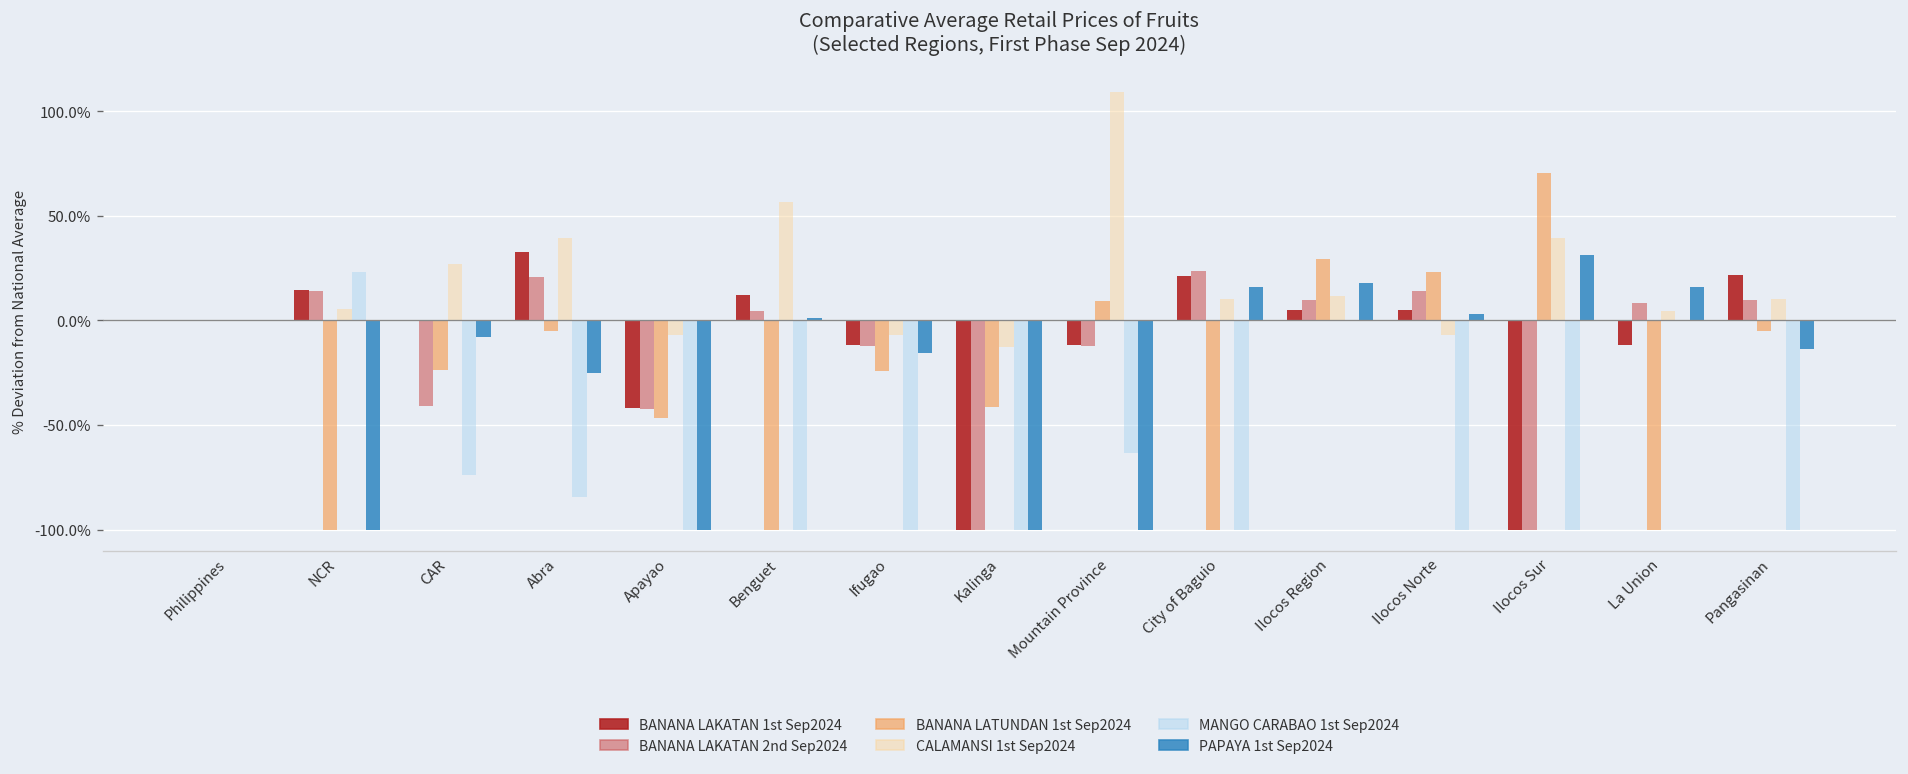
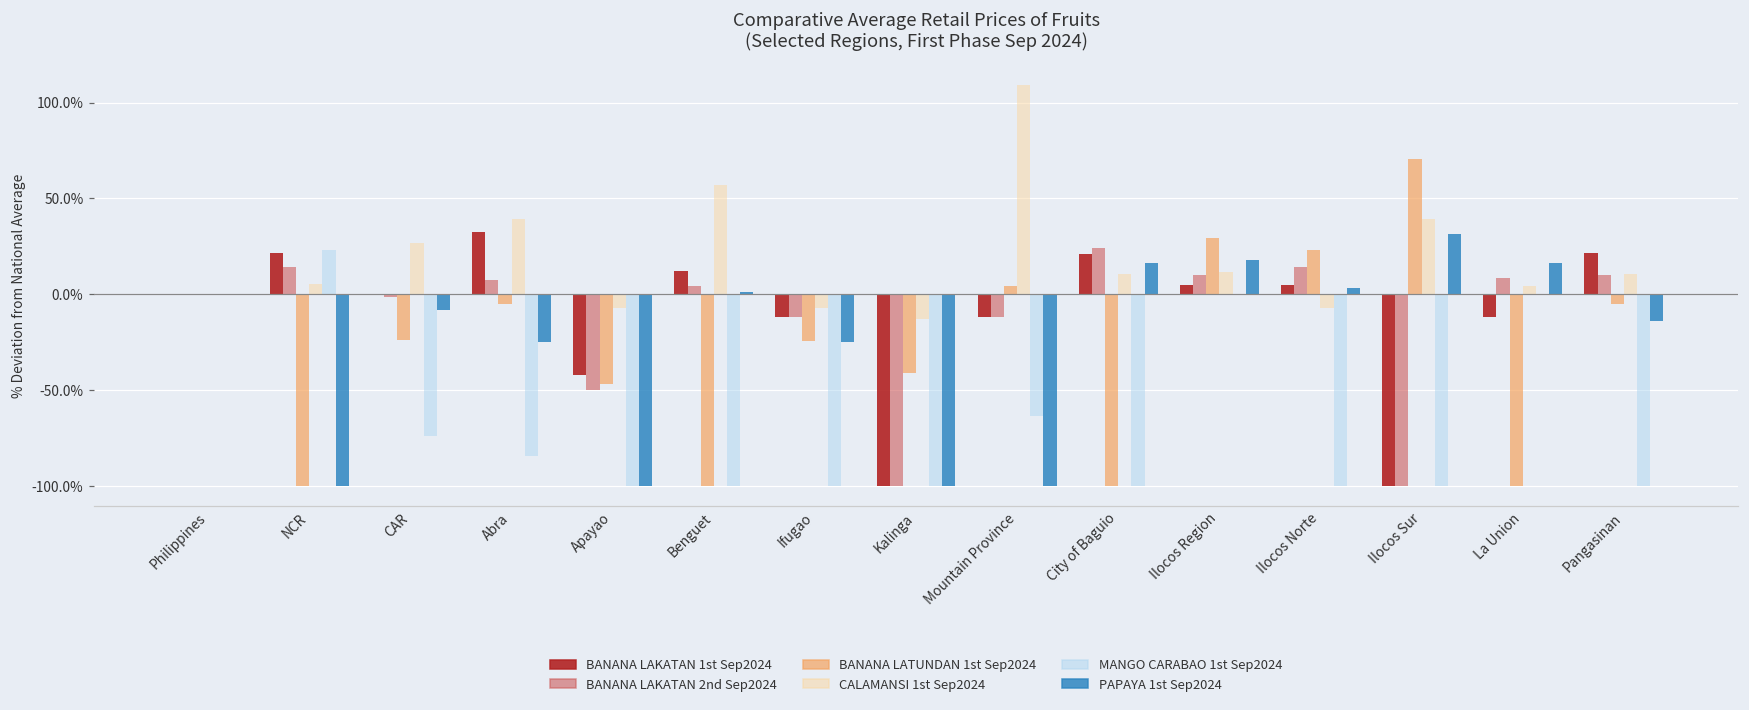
BANANA LAKATAN 1st Sep2024, NCR: 14% -> 22%
BANANA LAKATAN 2nd Sep2024, CAR: -41% -> -2%
BANANA LAKATAN 2nd Sep2024, Abra: 21% -> 7%
BANANA LAKATAN 2nd Sep2024, Apayao: -42% -> -50%
PAPAYA 1st Sep2024, Ifugao: -15% -> -25%
BANANA LATUNDAN 1st Sep2024, Mountain Province: 9% -> 4%
